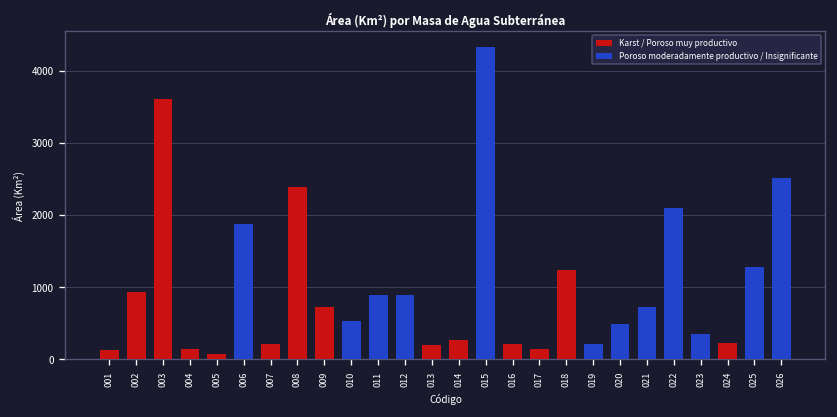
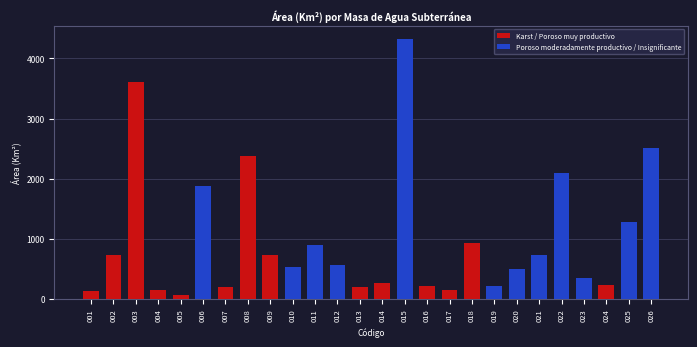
Karst / Poroso muy productivo, 002: 900 -> 700
Poroso moderadamente productivo / Insignificante, 012: 900 -> 600
Karst / Poroso muy productivo, 018: 1200 -> 900
